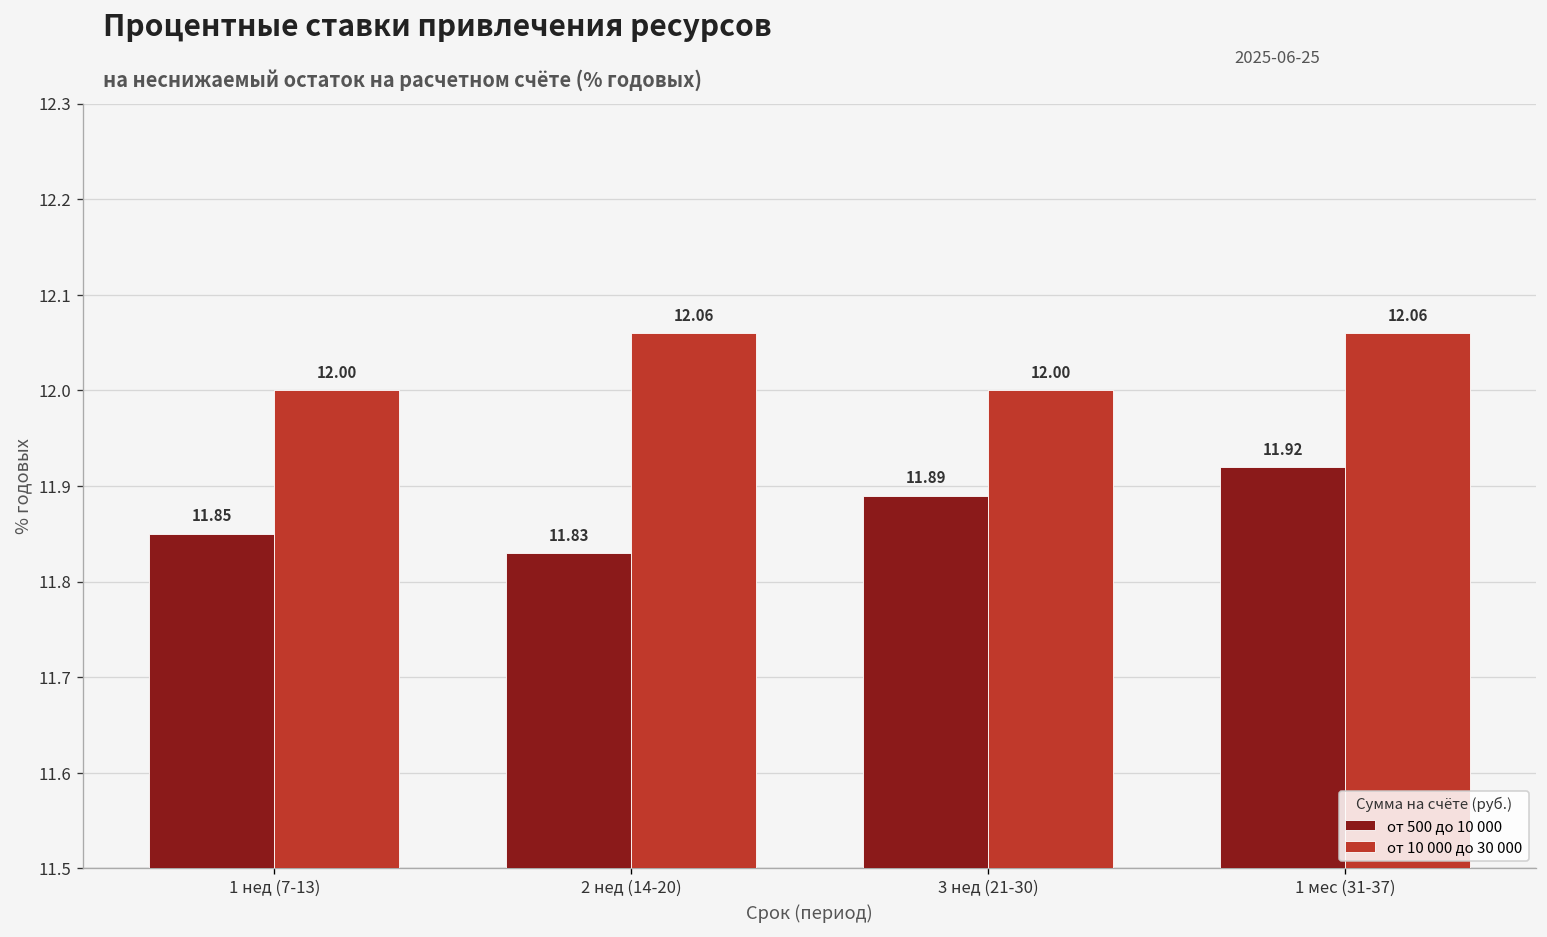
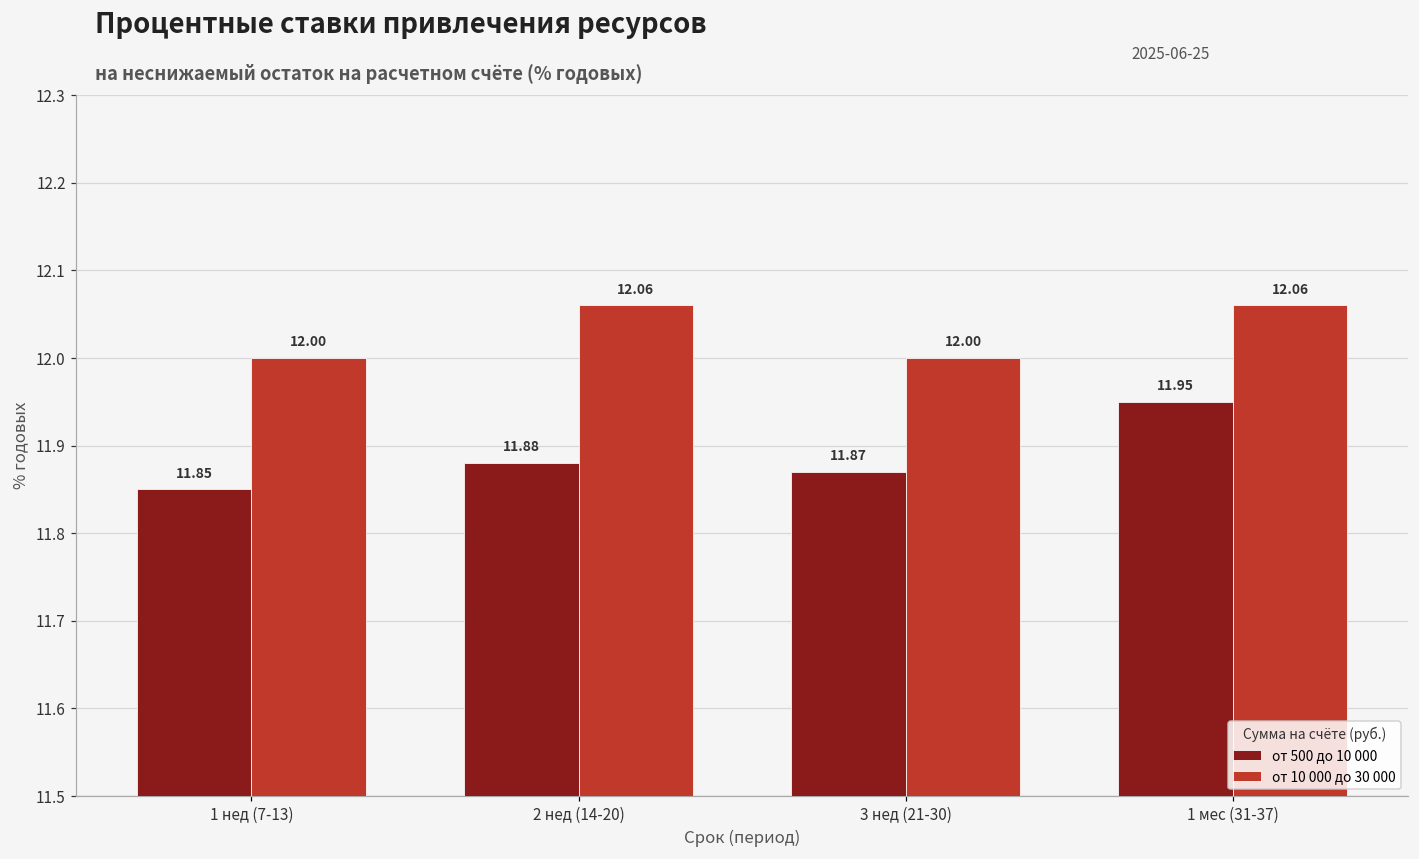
от 500 до 10 000, 2 нед (14-20): 11.83 -> 11.88
от 500 до 10 000, 3 нед (21-30): 11.89 -> 11.87
от 500 до 10 000, 1 мес (31-37): 11.92 -> 11.95
